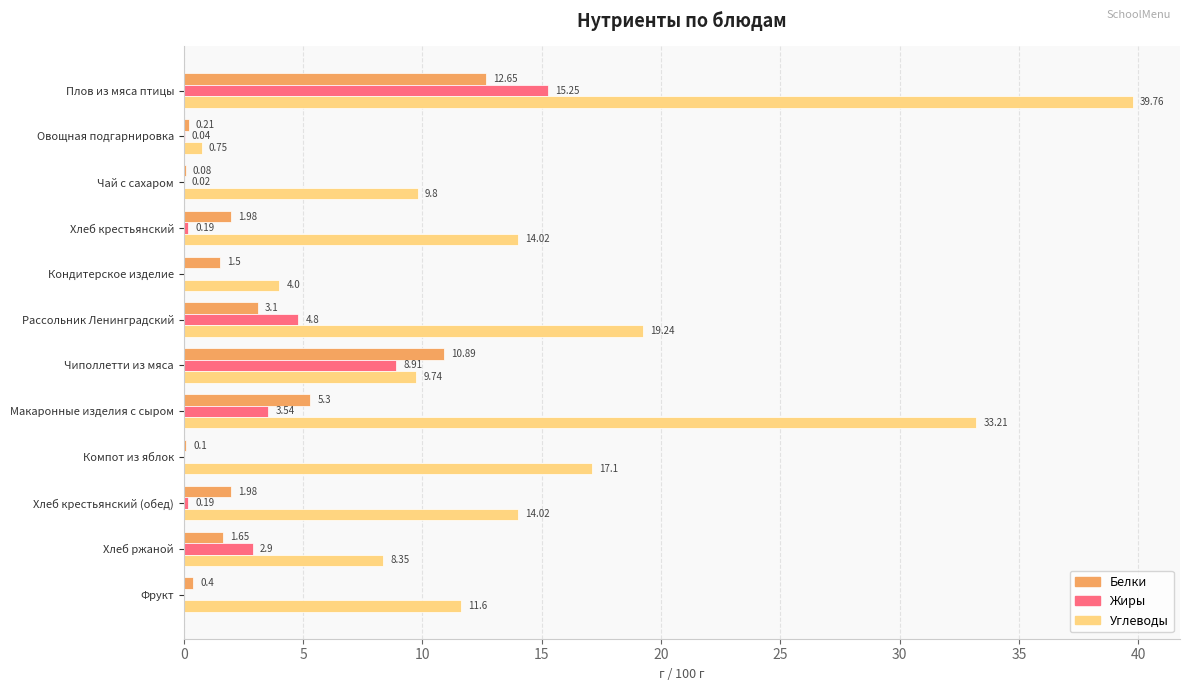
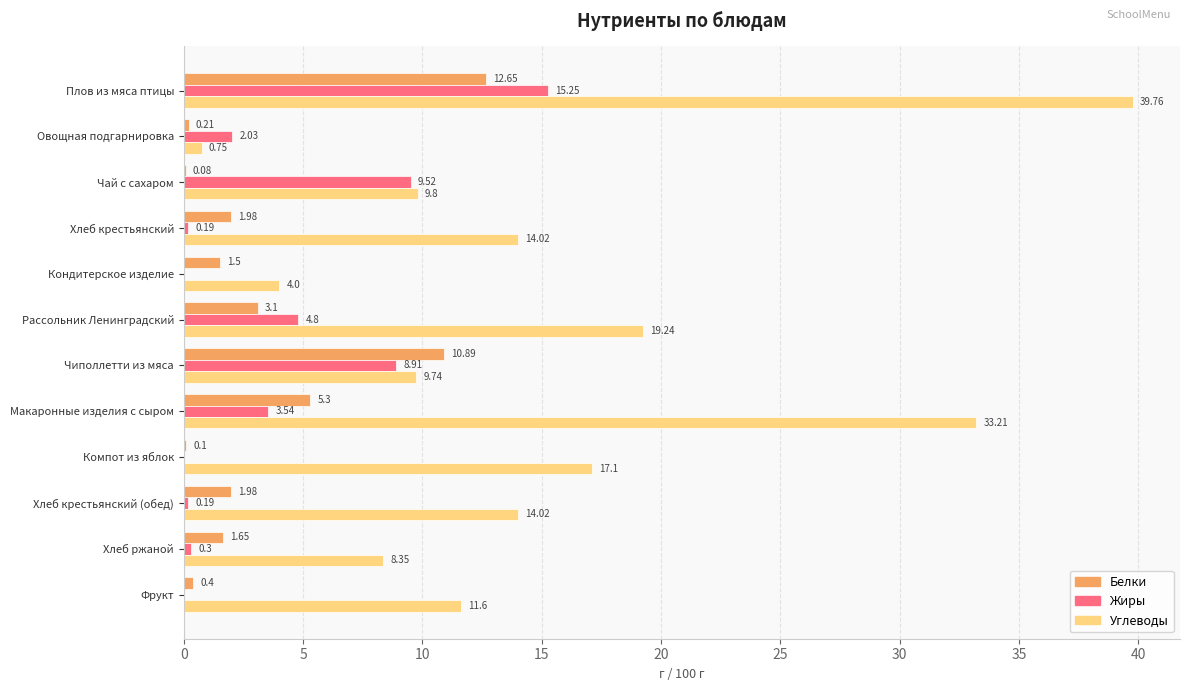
Жиры, Овощная подгарнировка: 0.04 -> 2.03
Жиры, Чай с сахаром: 0.02 -> 9.52
Жиры, Хлеб ржаной: 2.9 -> 0.3
